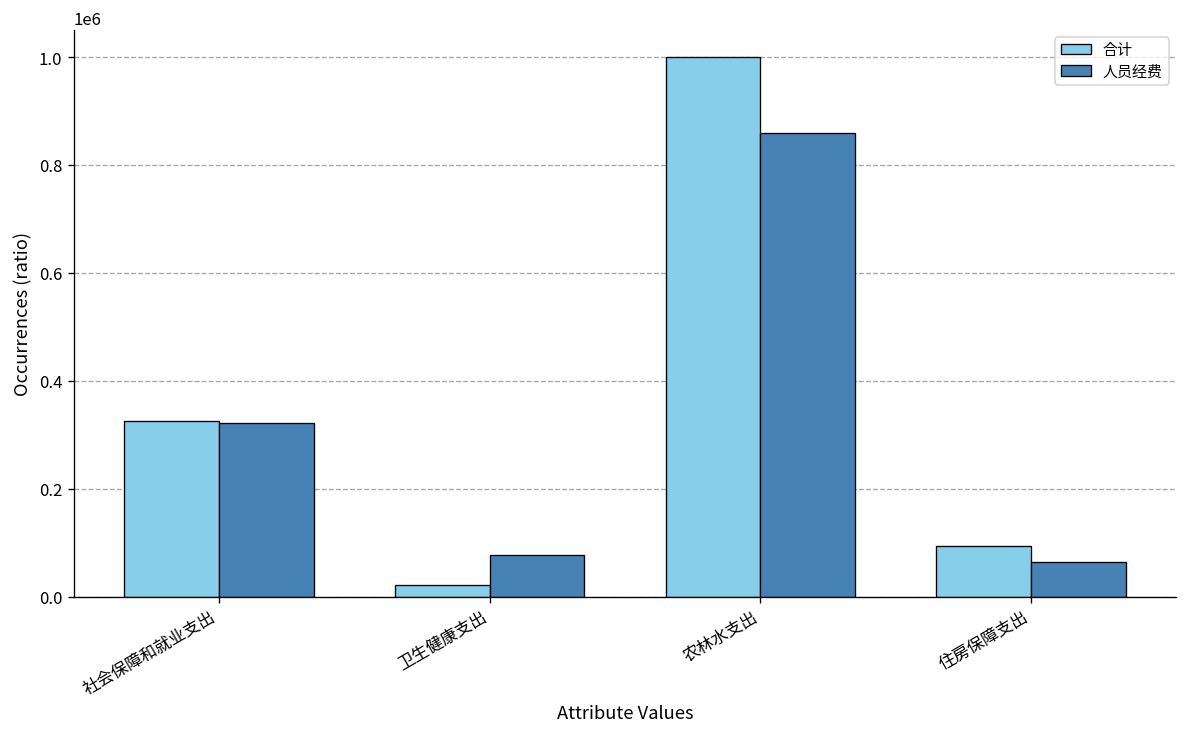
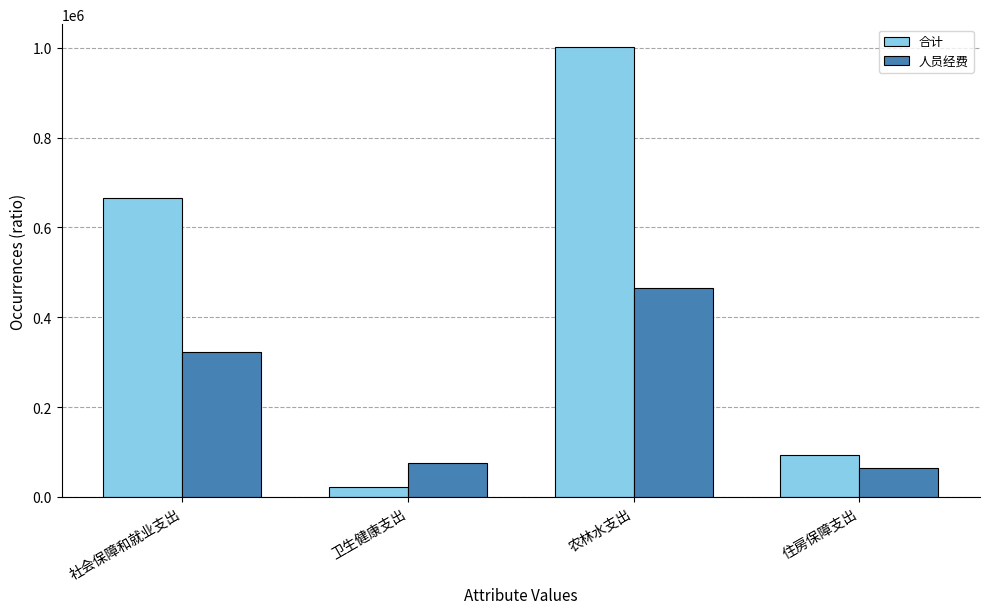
合计, 社会保障和就业支出: 330000 -> 670000
人员经费, 农林水支出: 860000 -> 470000
